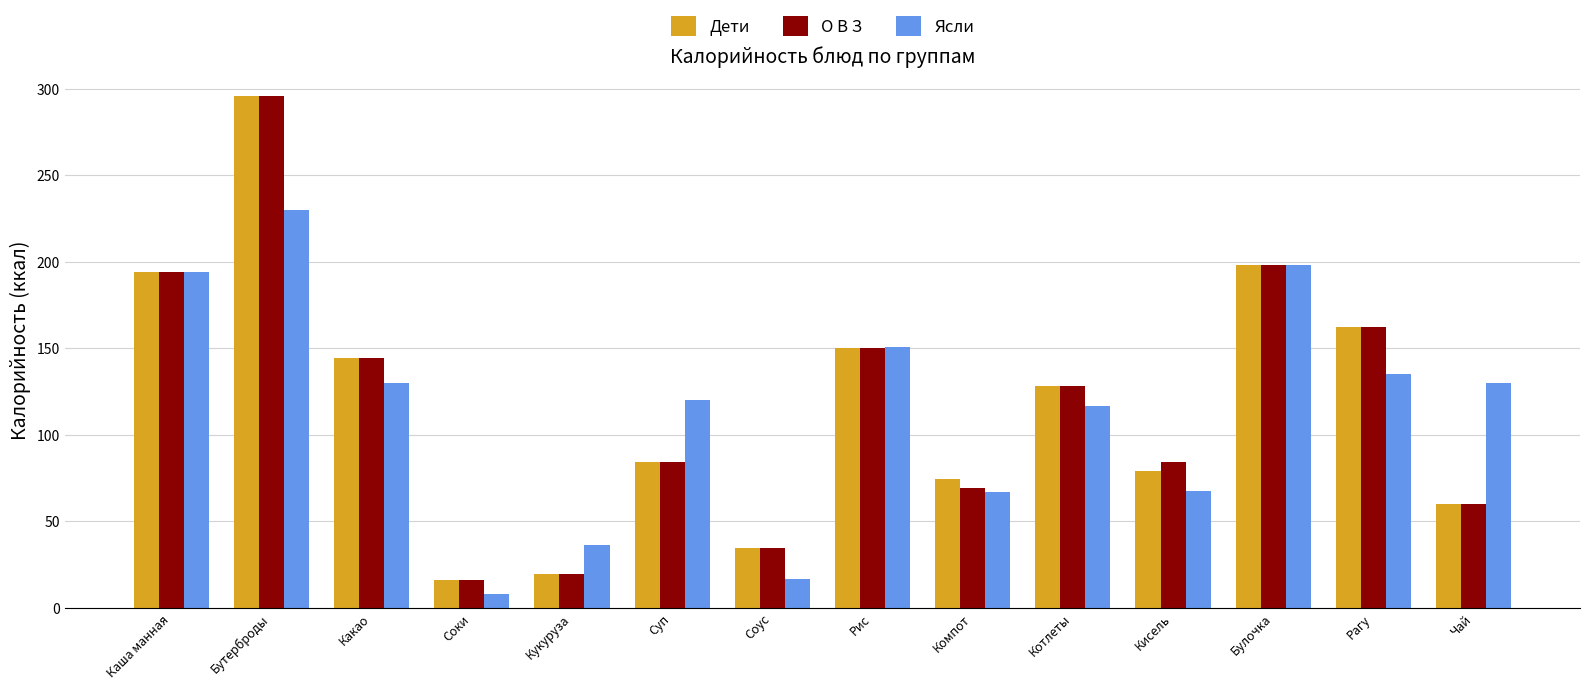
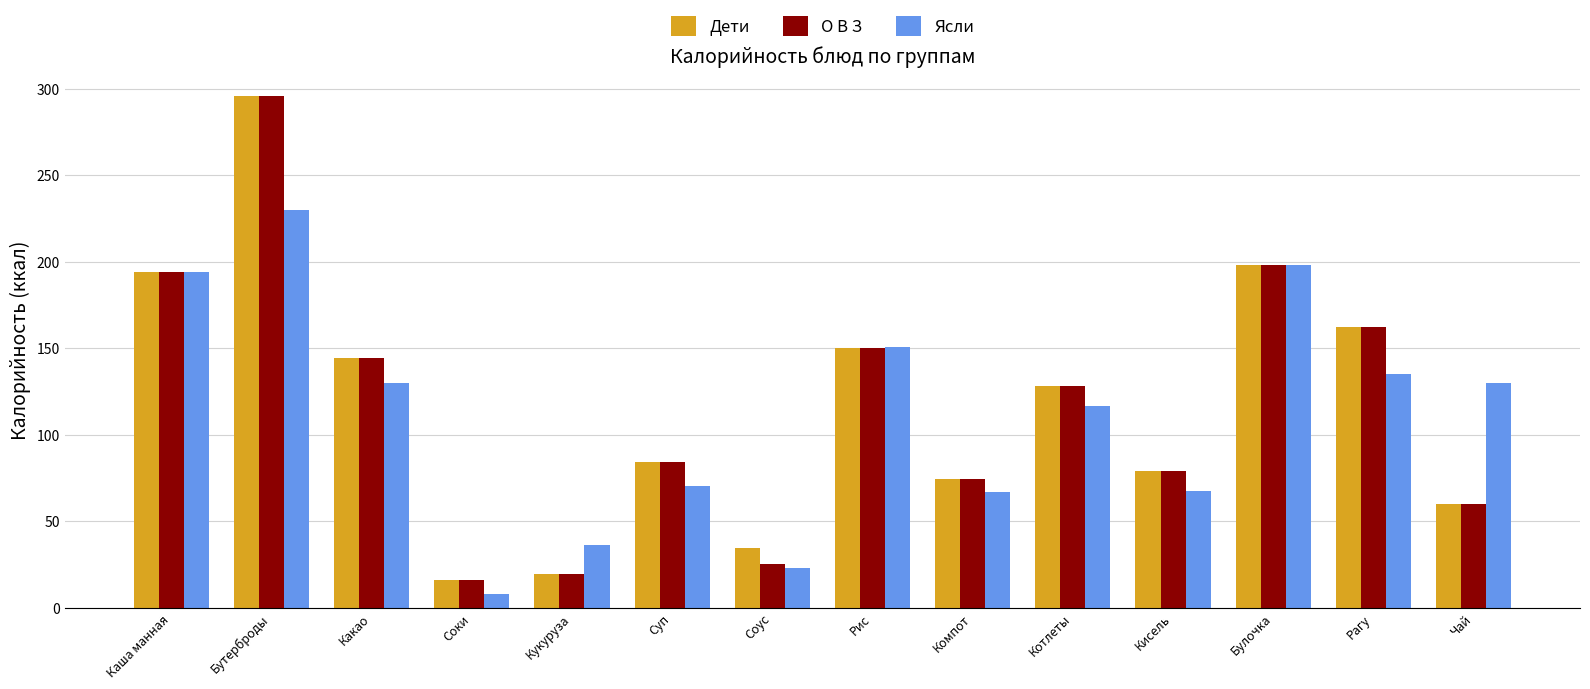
Ясли, Суп: 120 -> 70
О В З, Соус: 35 -> 25
Ясли, Соус: 16 -> 23
О В З, Компот: 69 -> 74
О В З, Кисель: 84 -> 79
